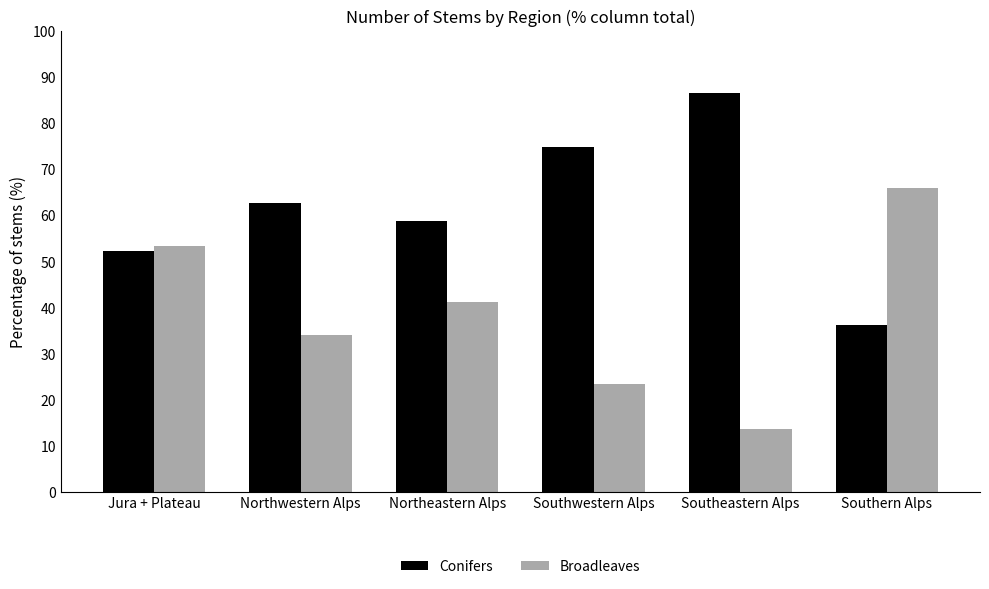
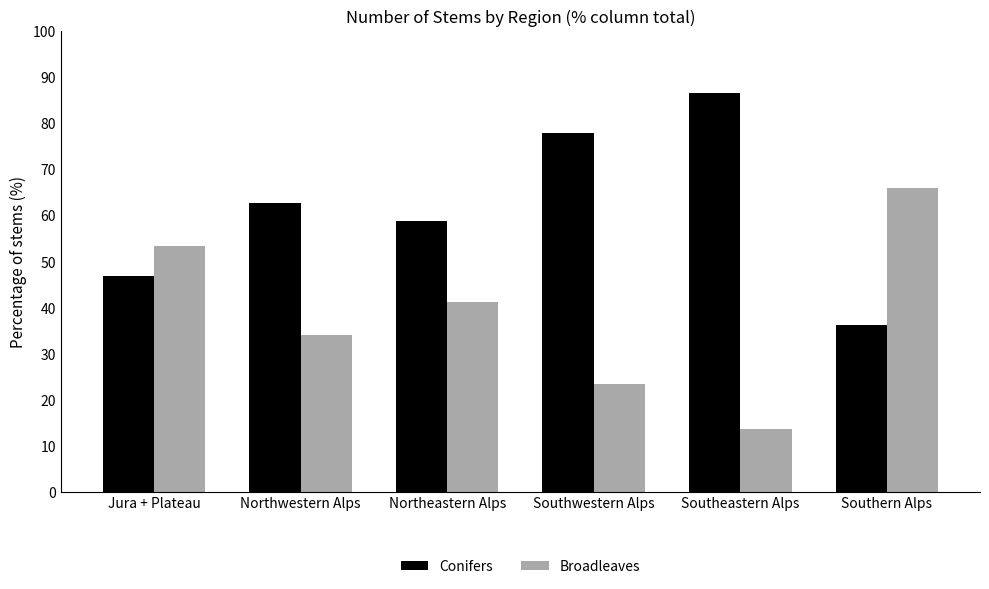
Conifers, Jura + Plateau: 52 -> 47
Conifers, Southwestern Alps: 75 -> 78
